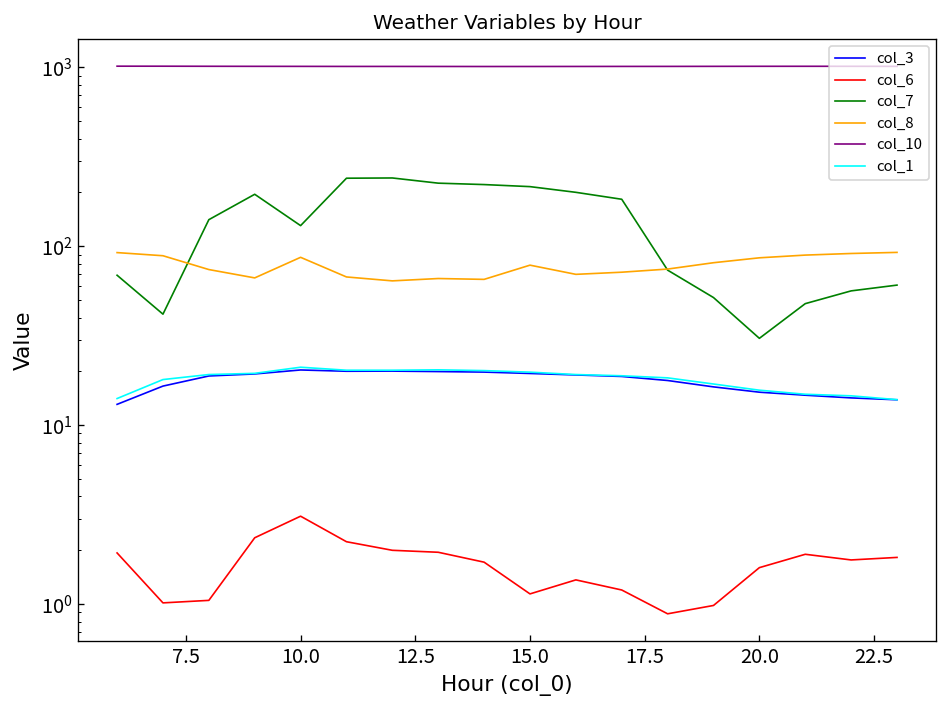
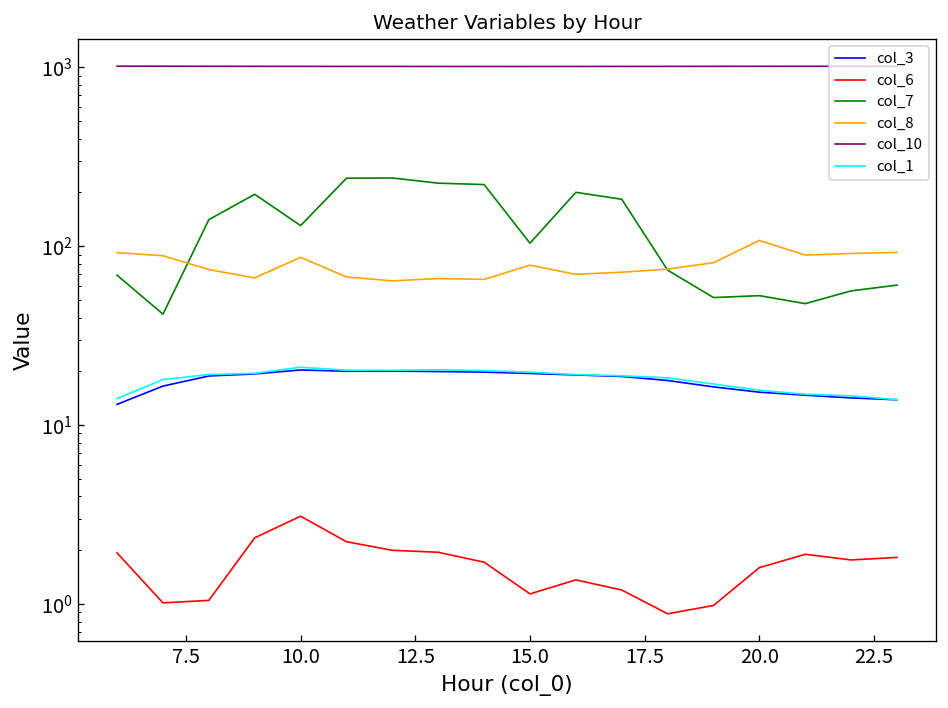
col_7, 15.0: 220 -> 100
col_7, 20.0: 31 -> 53
col_8, 20.0: 90 -> 110
